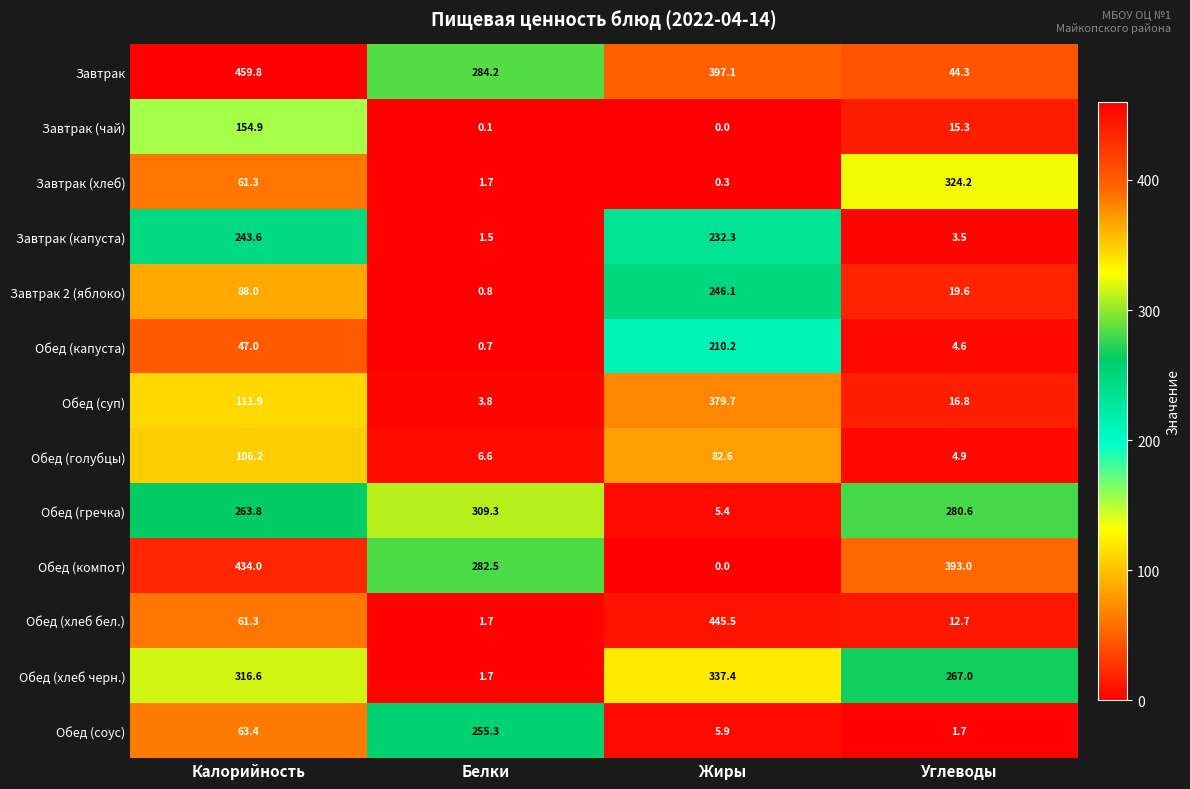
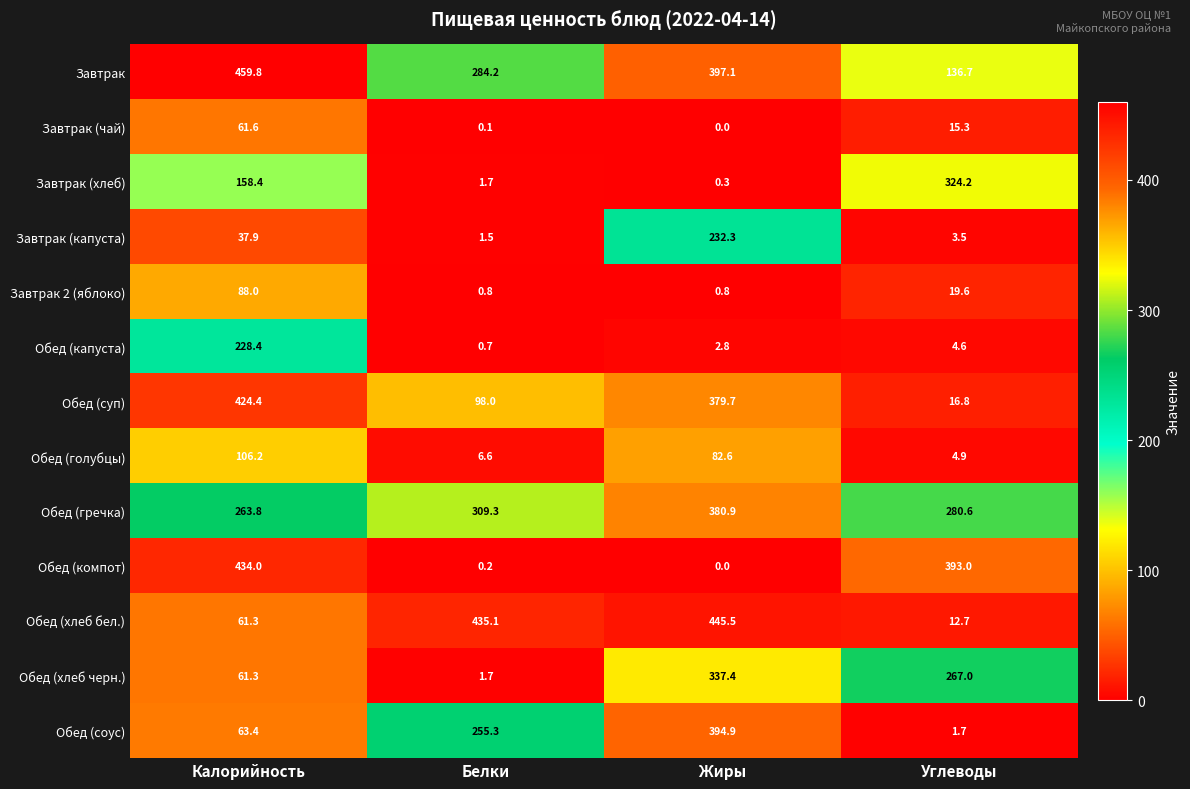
Завтрак, Углеводы: 44.3 -> 136.7
Завтрак (чай), Калорийность: 154.9 -> 61.6
Завтрак (хлеб), Калорийность: 61.3 -> 158.4
Завтрак (капуста), Калорийность: 243.6 -> 37.9
Завтрак 2 (яблоко), Жиры: 246.1 -> 0.8
Обед (капуста), Калорийность: 47.0 -> 228.4
Обед (капуста), Жиры: 210.2 -> 2.8
Обед (суп), Калорийность: 111.9 -> 424.4
Обед (суп), Белки: 3.8 -> 98.0
Обед (гречка), Жиры: 5.4 -> 380.9
Обед (компот), Белки: 282.5 -> 0.2
Обед (хлеб бел.), Белки: 1.7 -> 435.1
Обед (хлеб черн.), Калорийность: 316.6 -> 61.3
Обед (соус), Жиры: 5.9 -> 394.9
